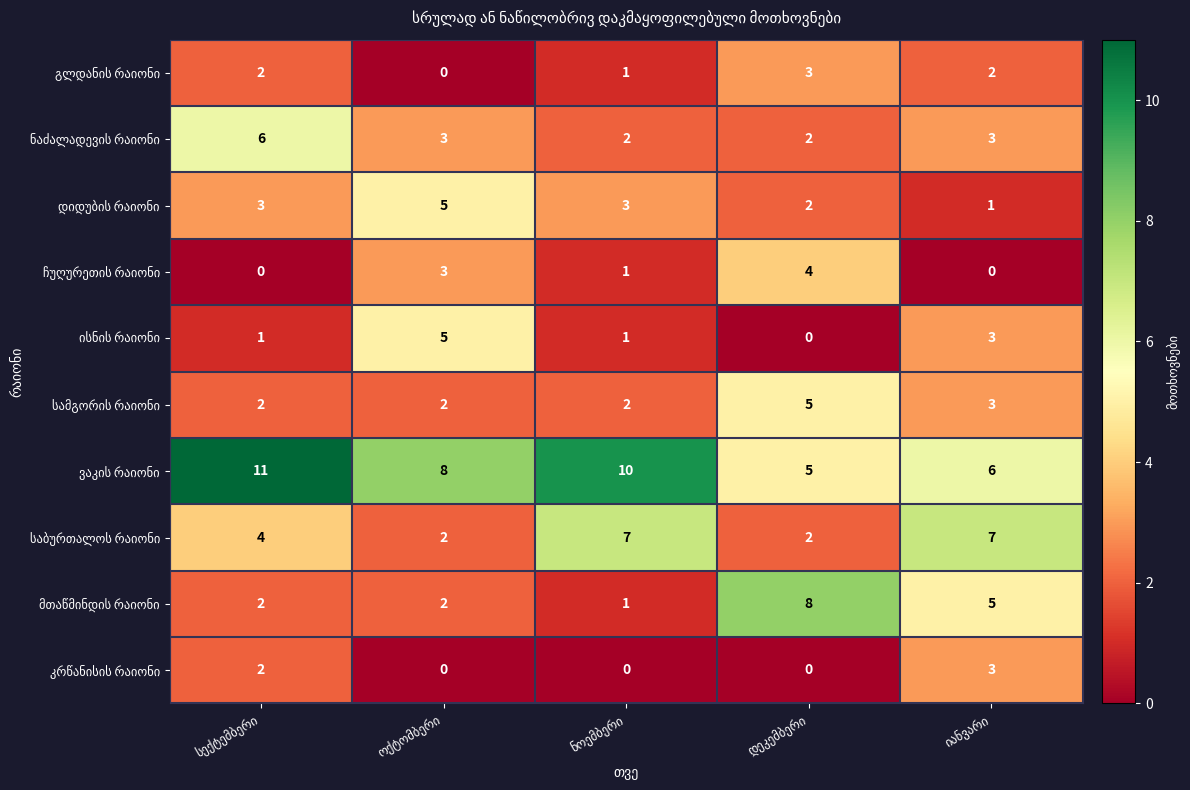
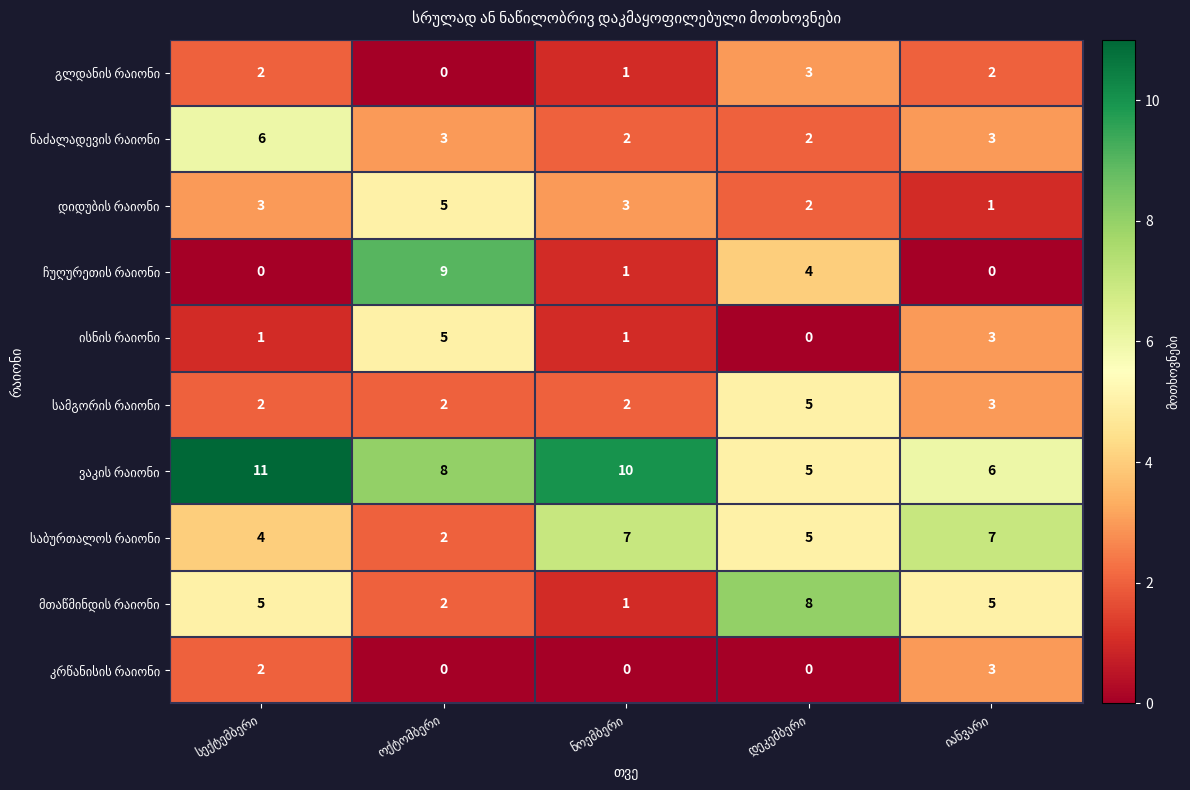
ჩუღურეთის რაიონი, ოქტომბერი: 3 -> 9
საბურთალოს რაიონი, დეკემბერი: 2 -> 5
მთაწმინდის რაიონი, სექტემბერი: 2 -> 5
